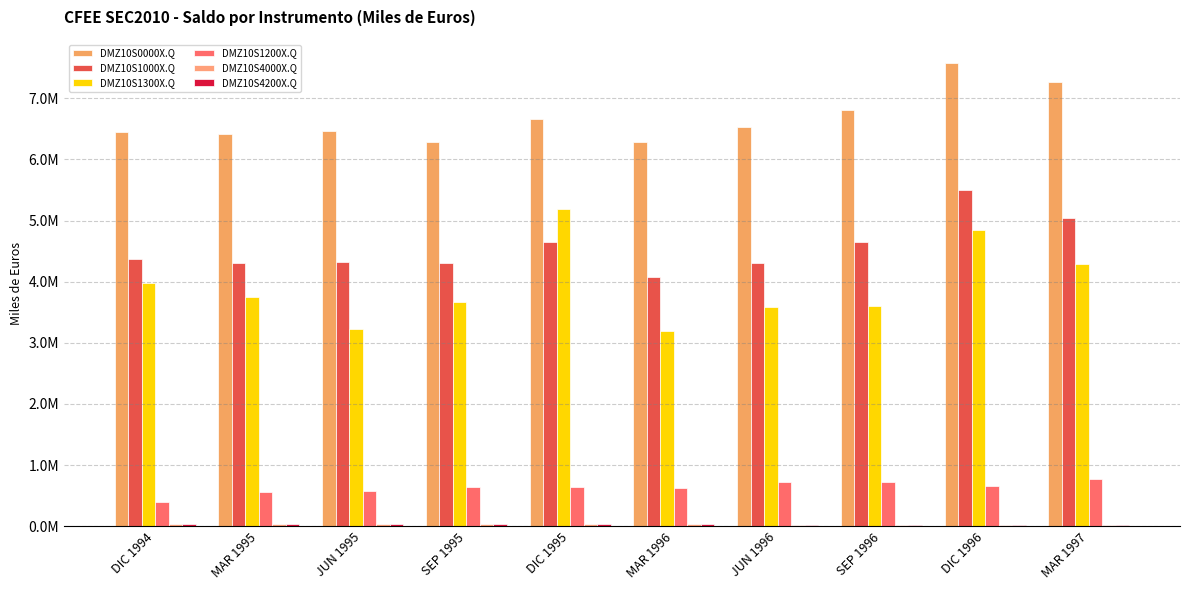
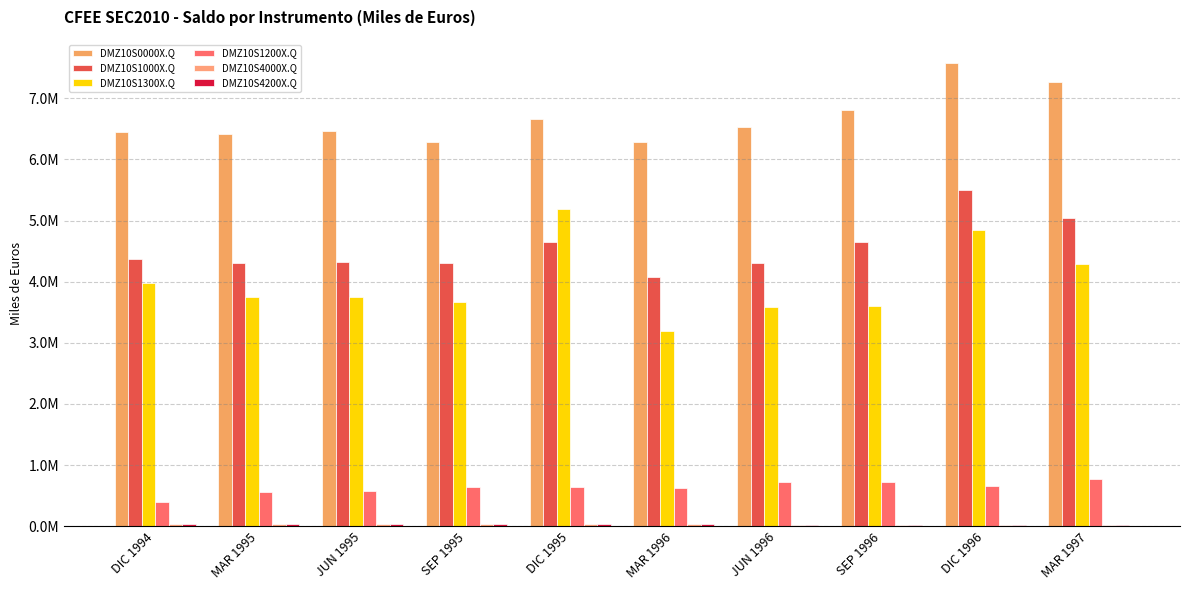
DMZ10S1300X.Q, JUN 1995: 3200000 -> 3700000
